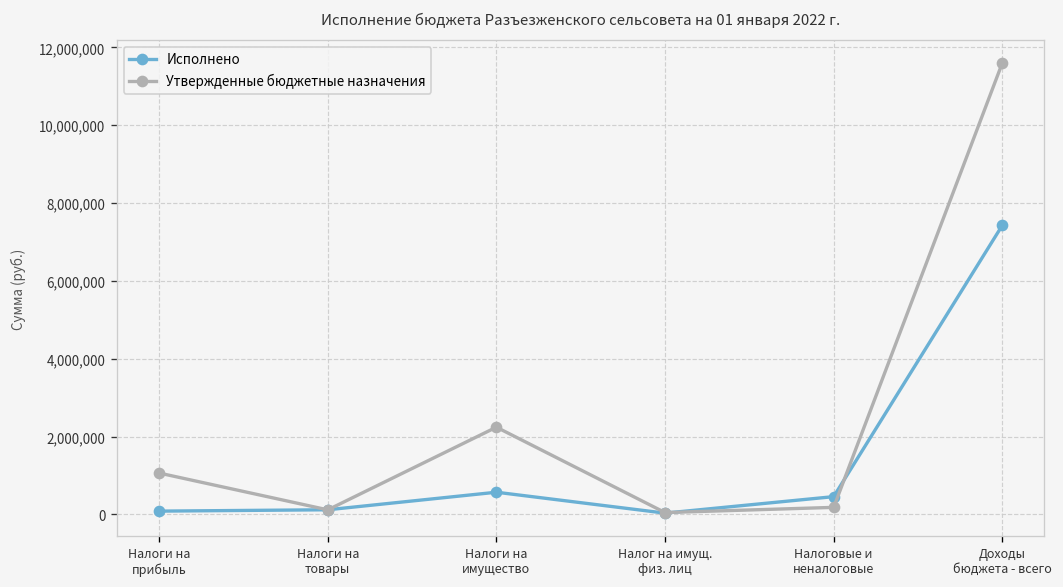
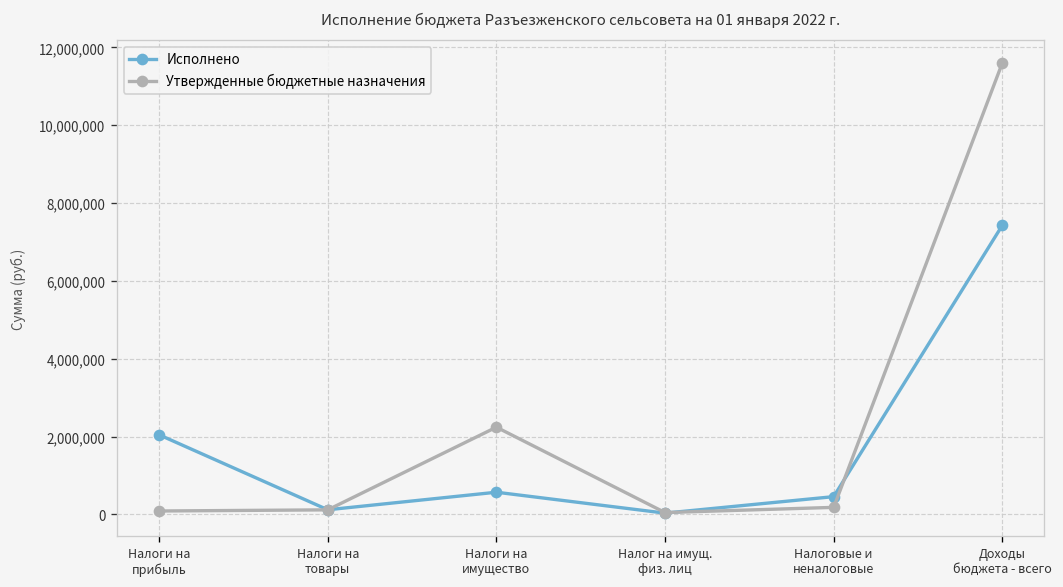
Исполнено, Налоги на прибыль: 100,000 -> 2,000,000
Утвержденные бюджетные назначения, Налоги на прибыль: 1,100,000 -> 100,000
